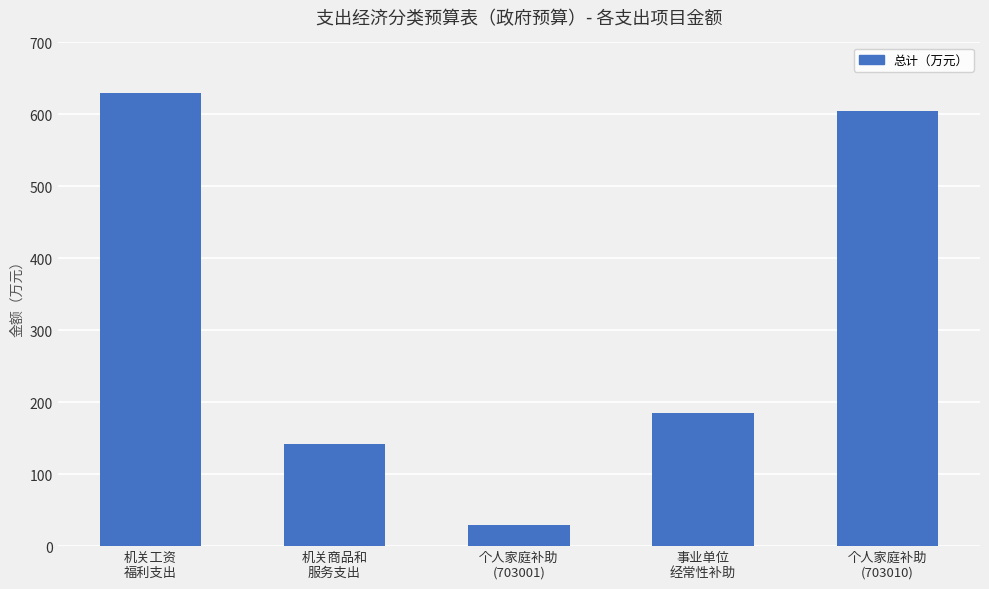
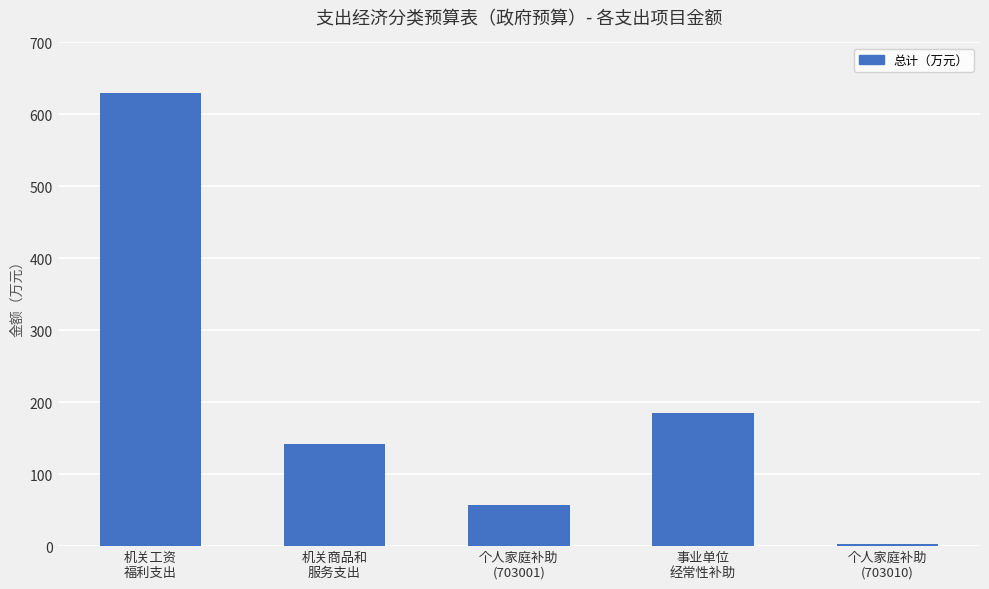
个人家庭补助 (703001): 30 -> 60
个人家庭补助 (703010): 600 -> 0
